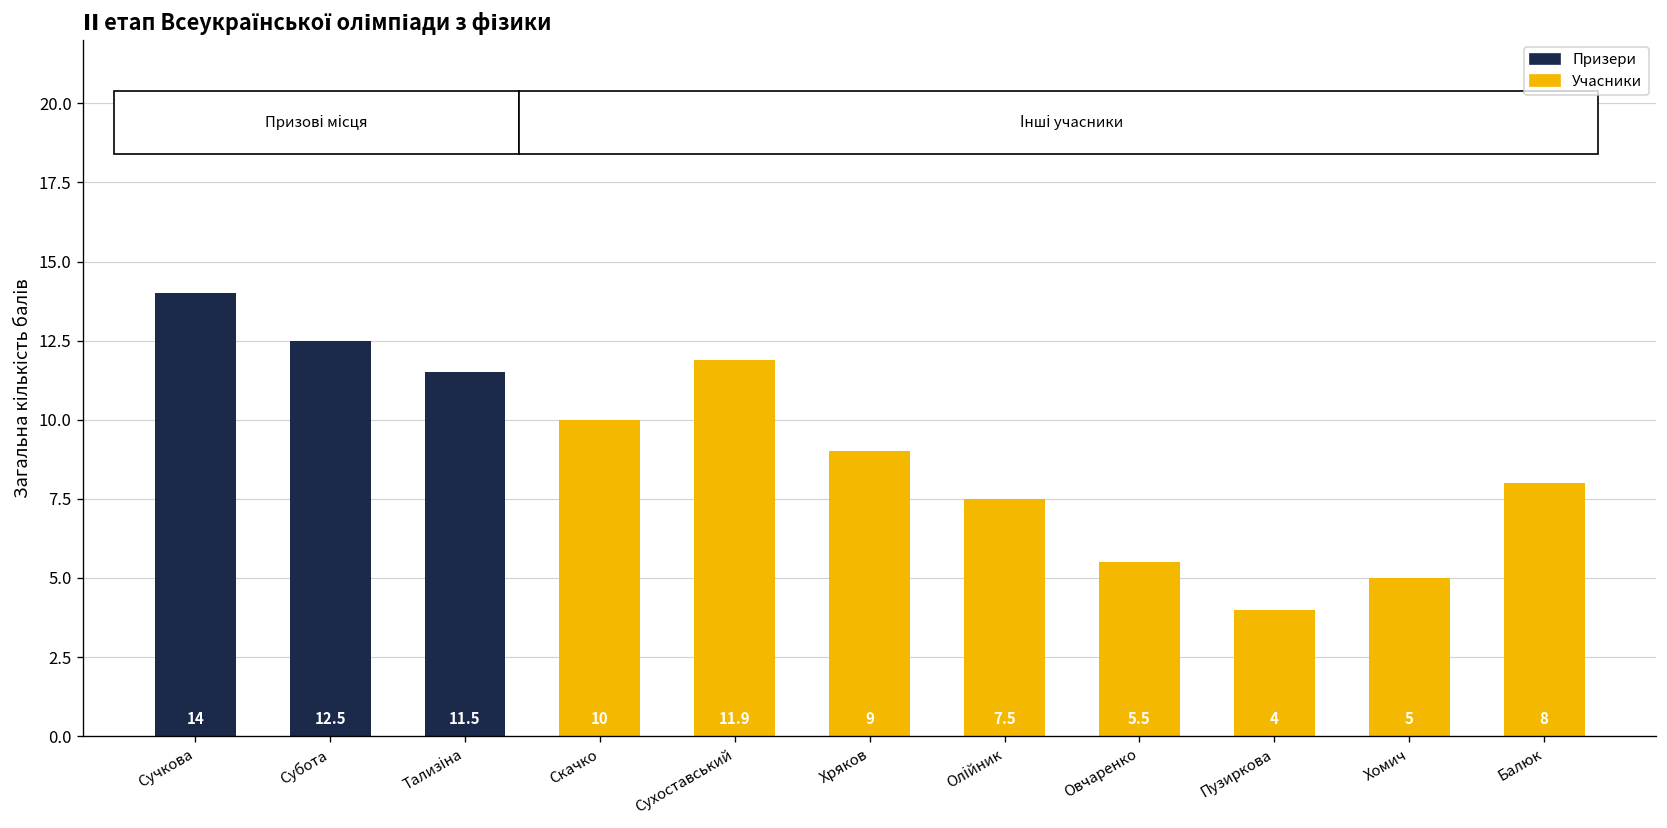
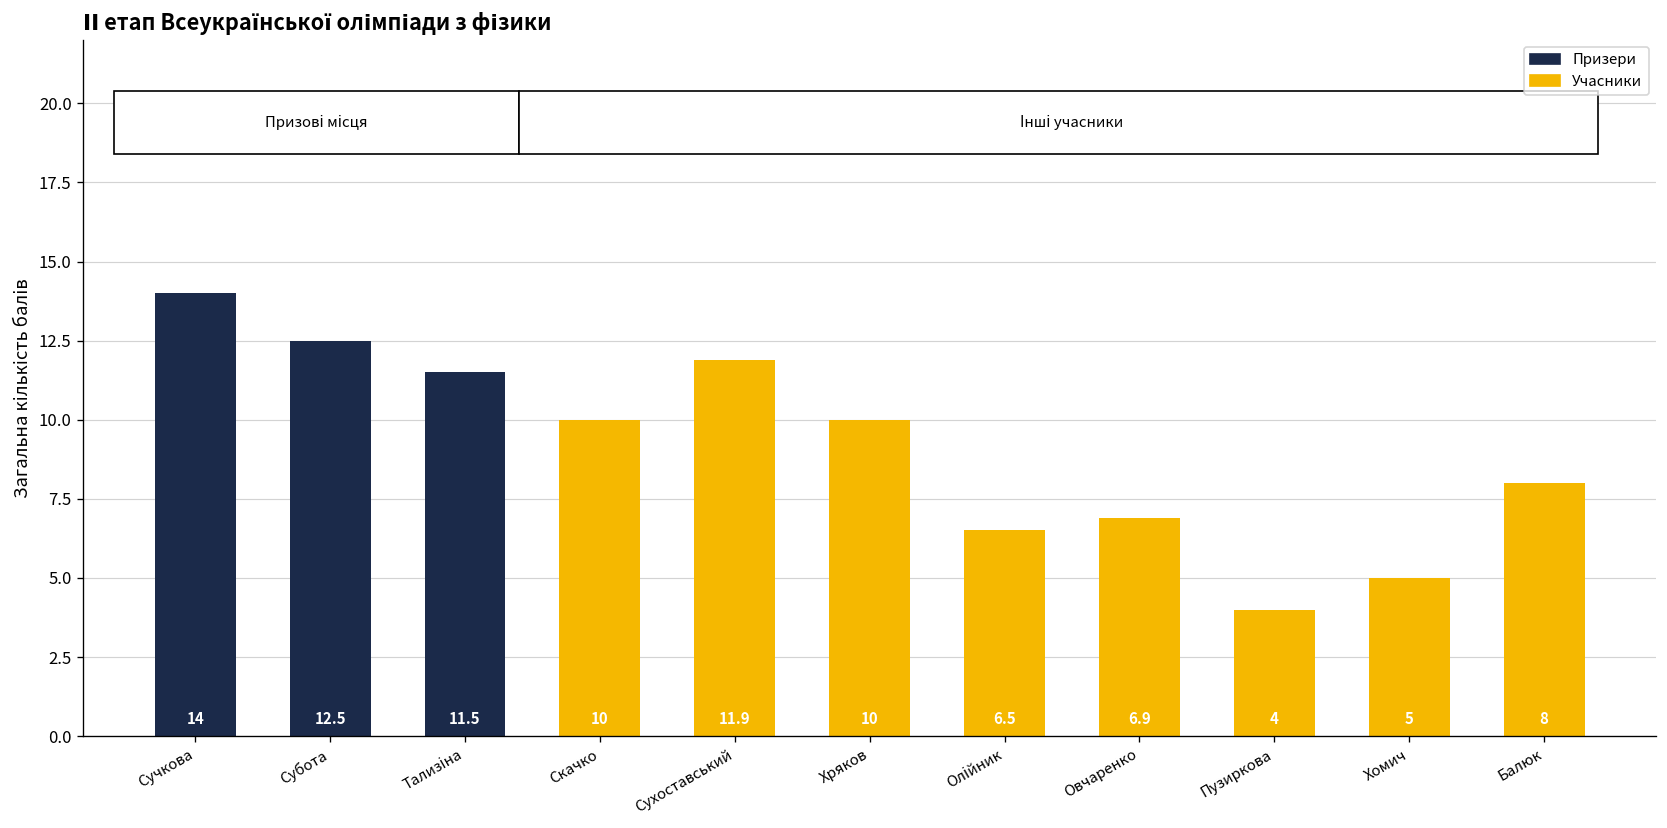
Учасники, Хряков: 9 -> 10
Учасники, Олійник: 7.5 -> 6.5
Учасники, Овчаренко: 5.5 -> 6.9
